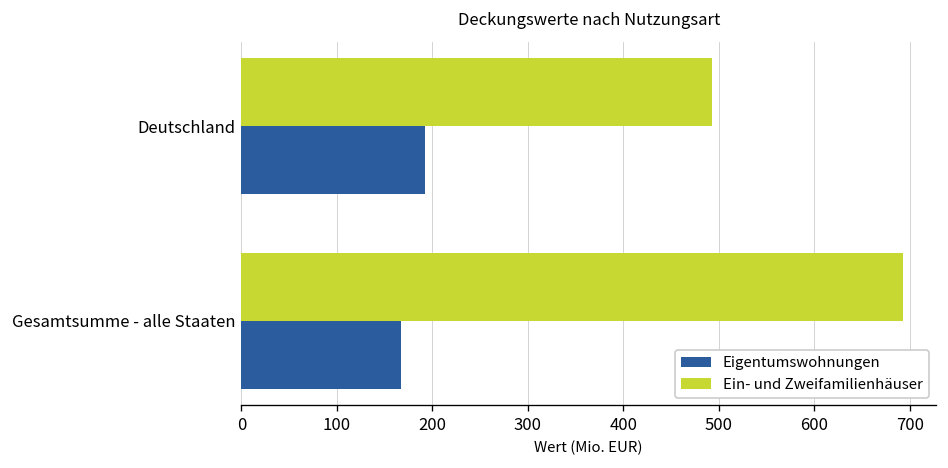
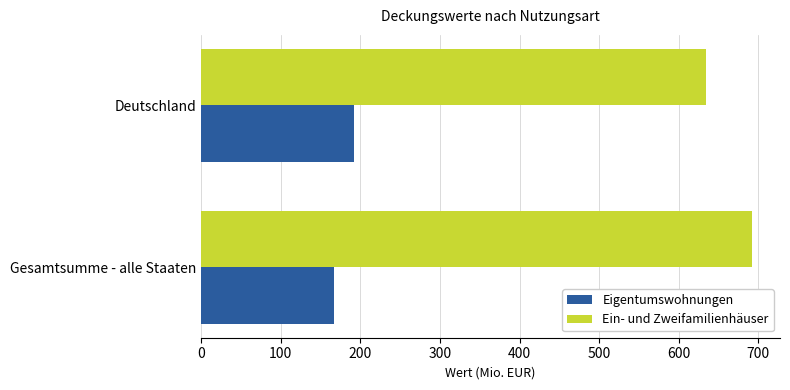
Ein- und Zweifamilienhäuser, Deutschland: 490 -> 630
